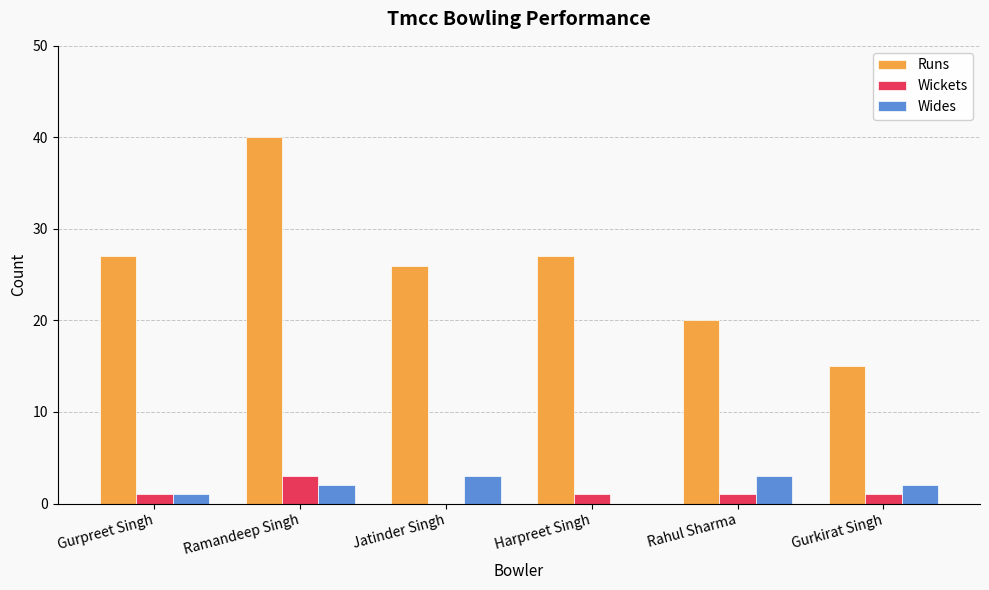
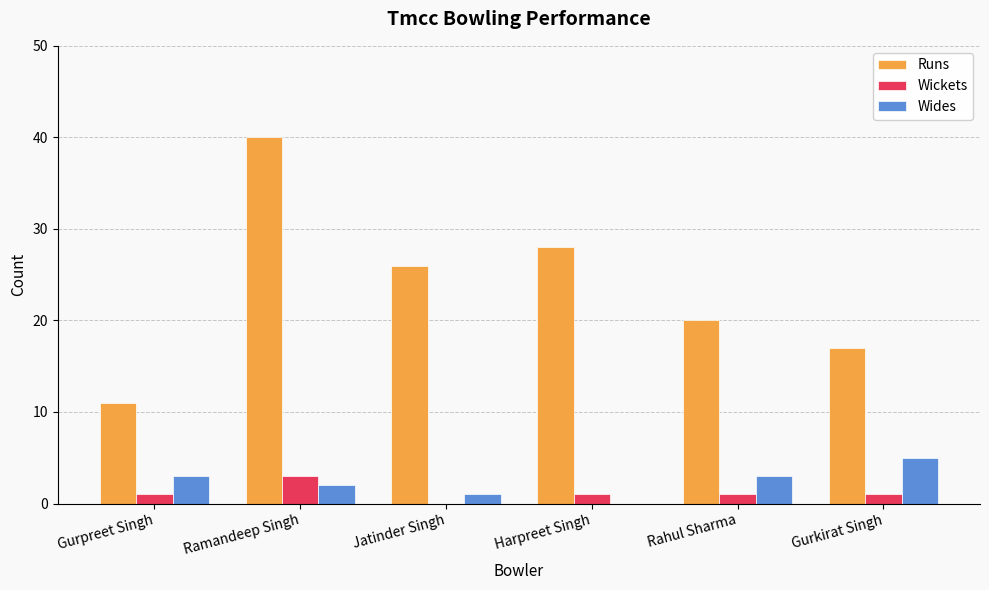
Runs, Gurpreet Singh: 27 -> 11
Wides, Gurpreet Singh: 1 -> 3
Wides, Jatinder Singh: 3 -> 1
Runs, Harpreet Singh: 27 -> 28
Runs, Gurkirat Singh: 15 -> 17
Wides, Gurkirat Singh: 2 -> 5
